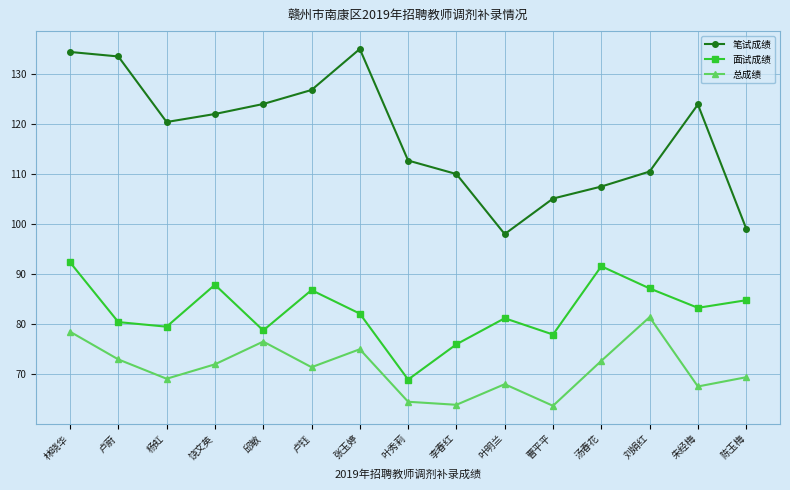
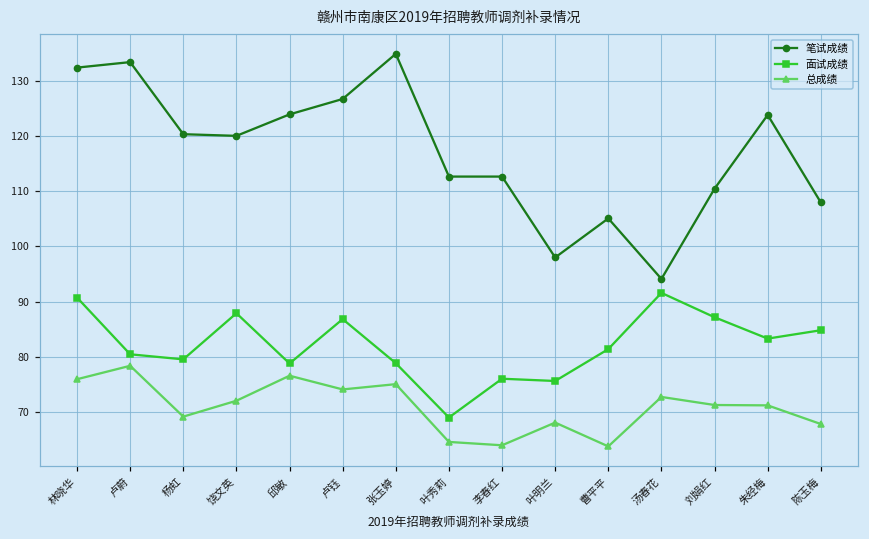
笔试成绩, 林晓华: 134 -> 133
面试成绩, 林晓华: 92 -> 91
总成绩, 林晓华: 78 -> 76
总成绩, 卢蔚: 73 -> 78
笔试成绩, 饶文英: 122 -> 120
总成绩, 卢钰: 71 -> 74
面试成绩, 张玉婷: 82 -> 79
笔试成绩, 李春红: 110 -> 113
面试成绩, 叶明兰: 81 -> 76
面试成绩, 曹平平: 78 -> 81
笔试成绩, 汤春花: 108 -> 94
总成绩, 刘娟红: 81 -> 71
总成绩, 朱经梅: 68 -> 71
笔试成绩, 陈玉梅: 99 -> 108
总成绩, 陈玉梅: 69 -> 68
